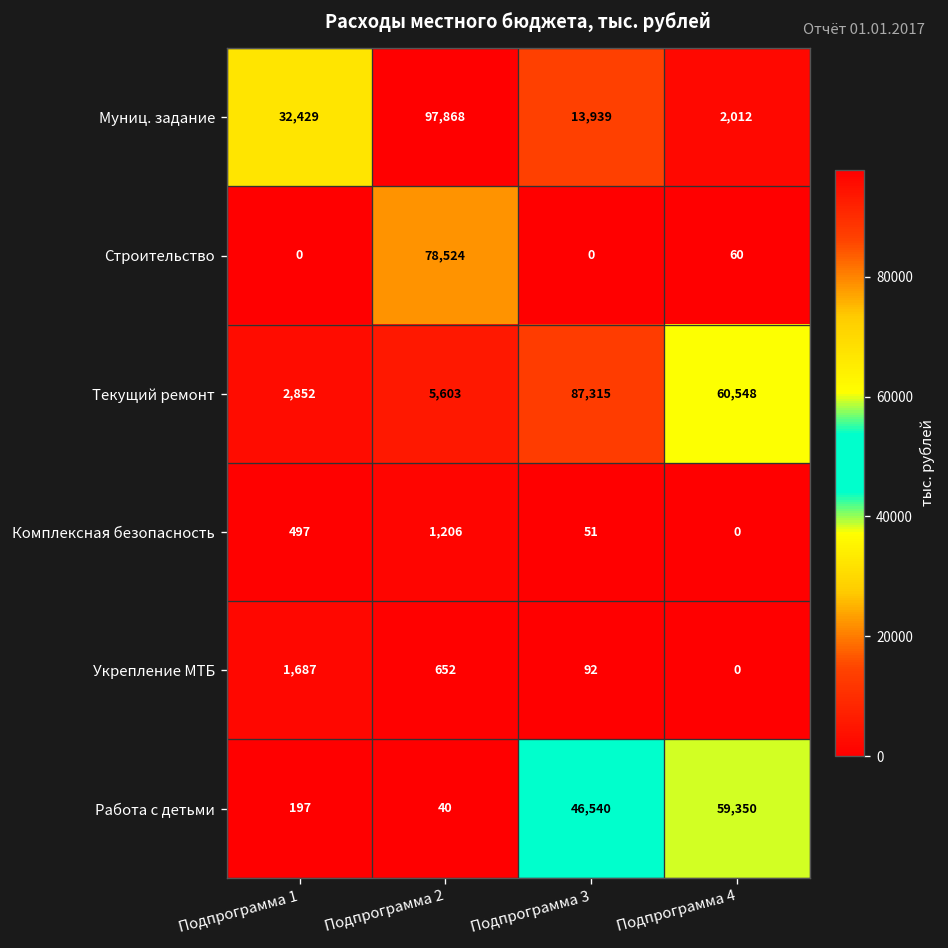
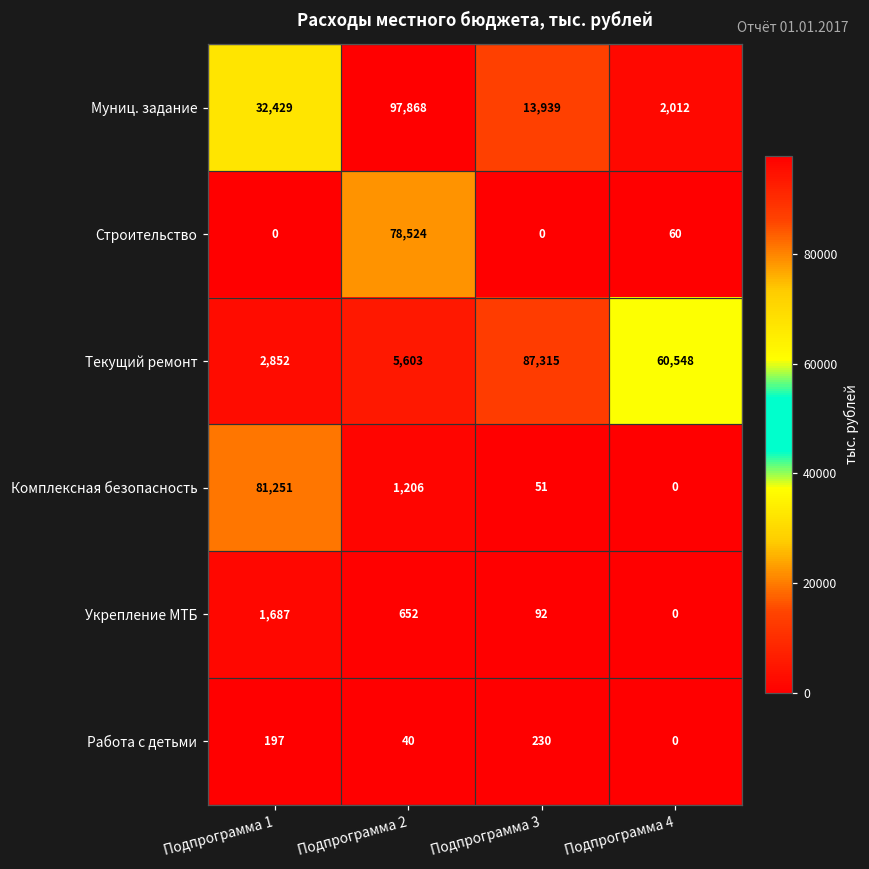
Комплексная безопасность, Подпрограмма 1: 497 -> 81,251
Работа с детьми, Подпрограмма 3: 46,540 -> 230
Работа с детьми, Подпрограмма 4: 59,350 -> 0
